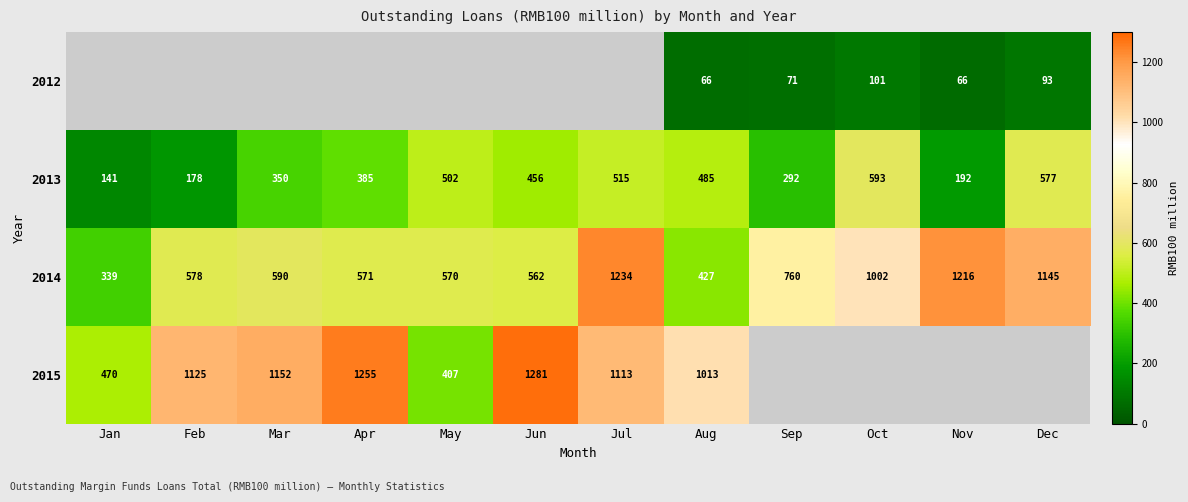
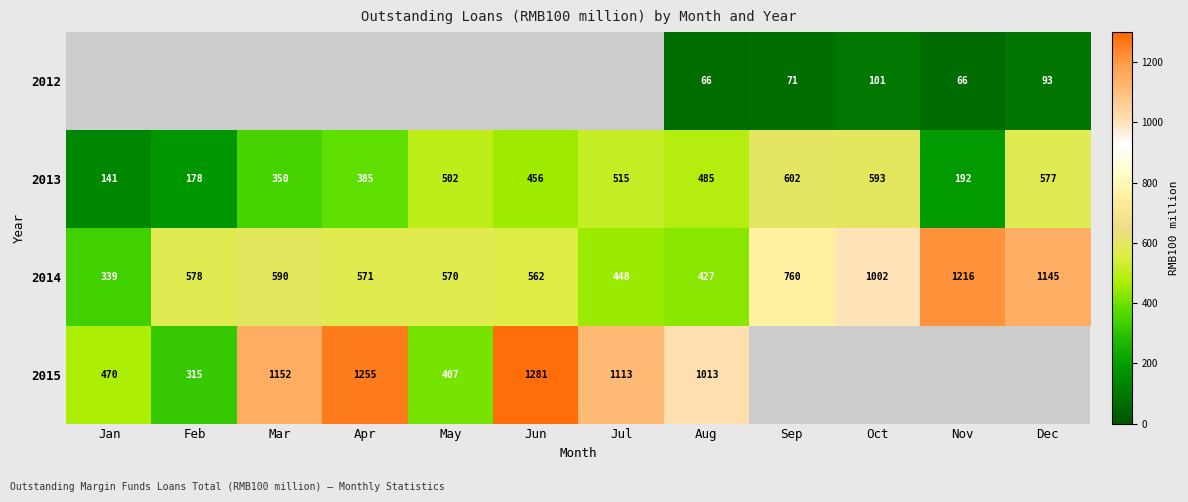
2013, Sep: 292 -> 602
2014, Jul: 1234 -> 448
2015, Feb: 1125 -> 315
